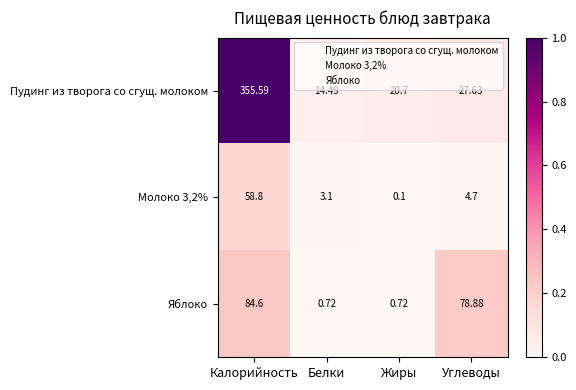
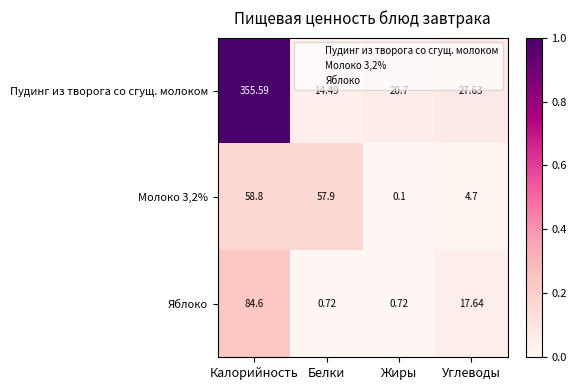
Молоко 3,2%, Белки: 3.1 -> 57.9
Яблоко, Углеводы: 78.88 -> 17.64
